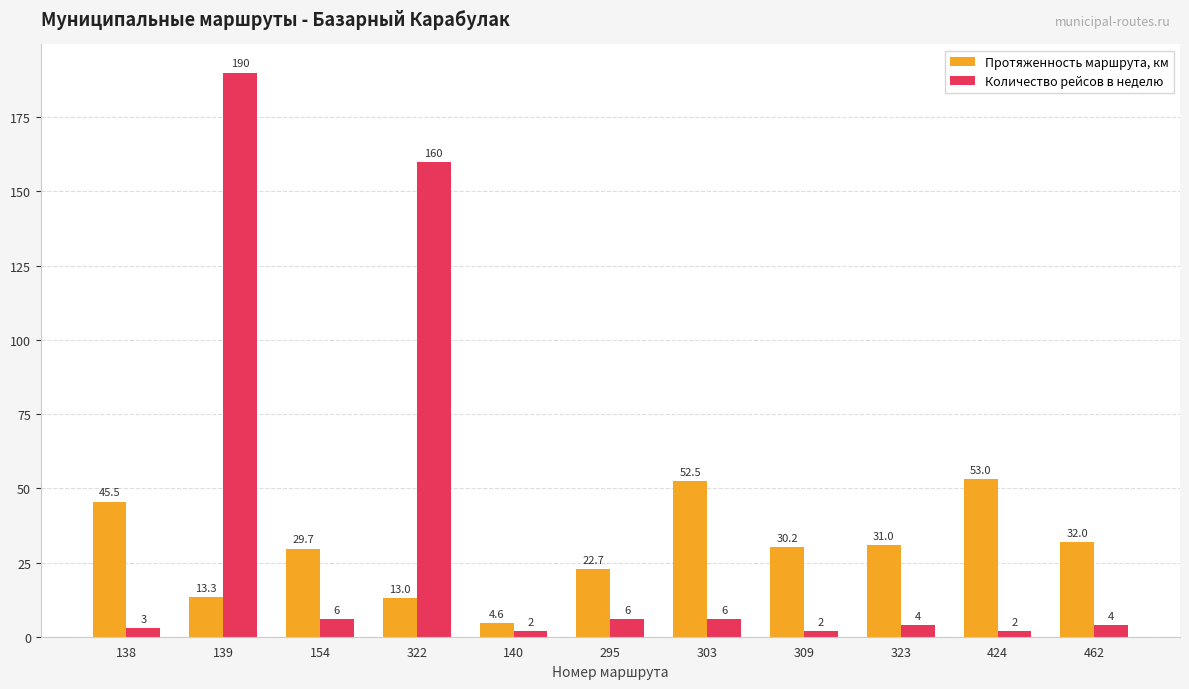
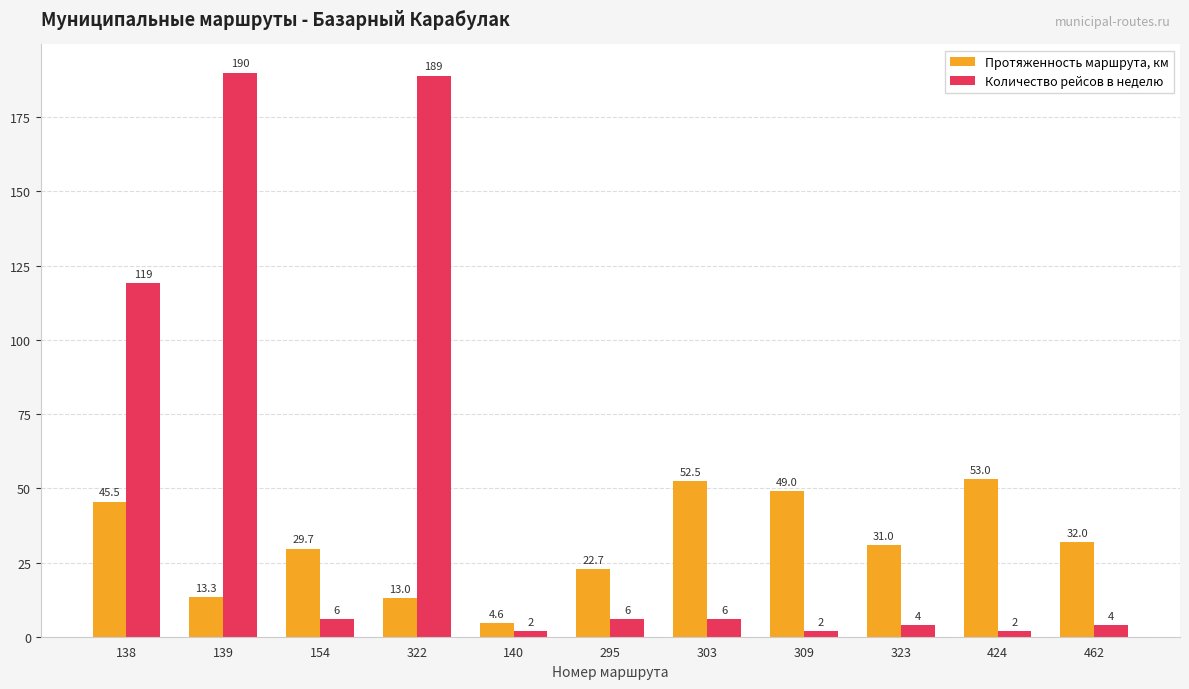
Количество рейсов в неделю, 138: 3 -> 119
Количество рейсов в неделю, 322: 160 -> 189
Протяженность маршрута, км, 309: 30.2 -> 49.0
